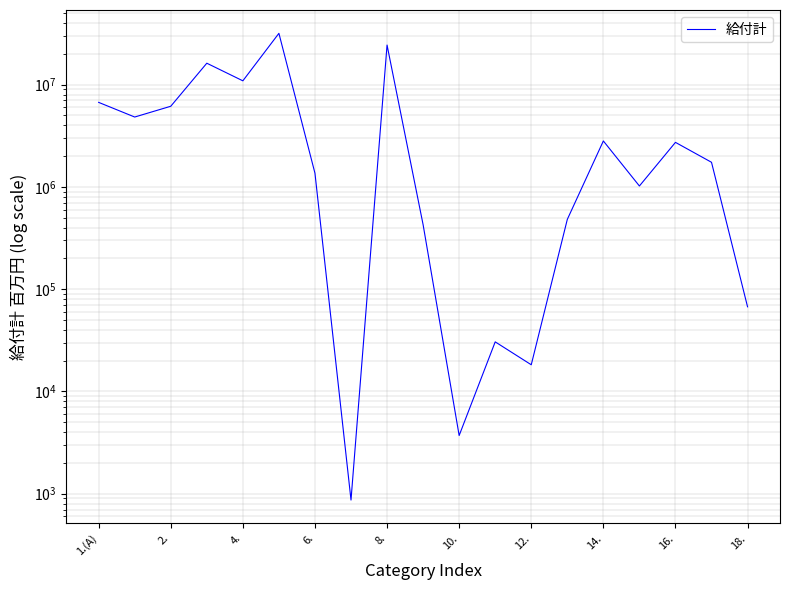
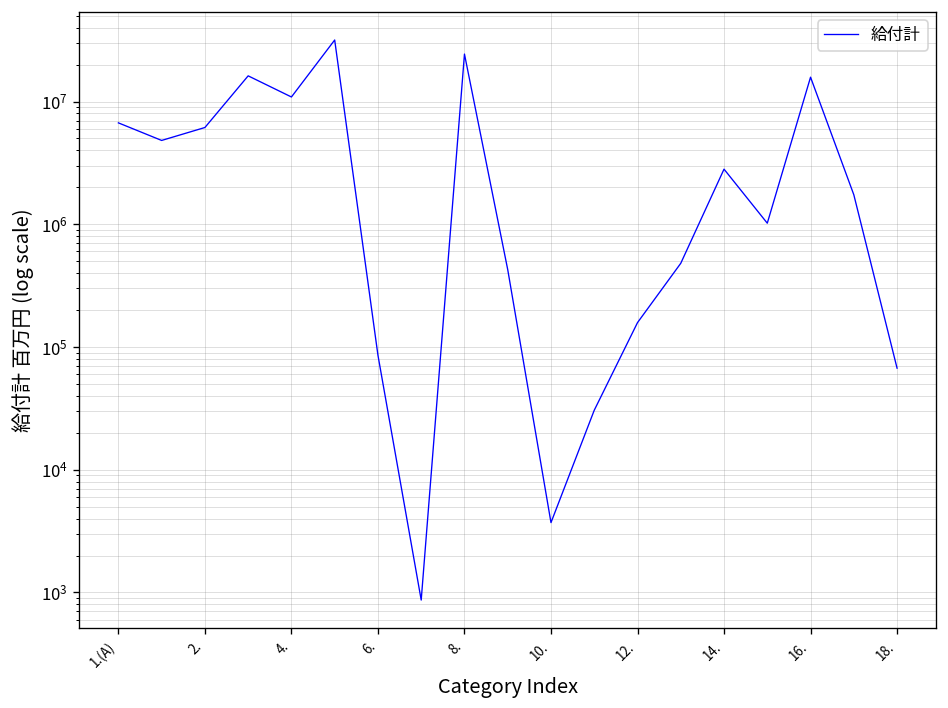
6.: 1400000 -> 90000
12.: 18000 -> 160000
16.: 2700000 -> 16000000
